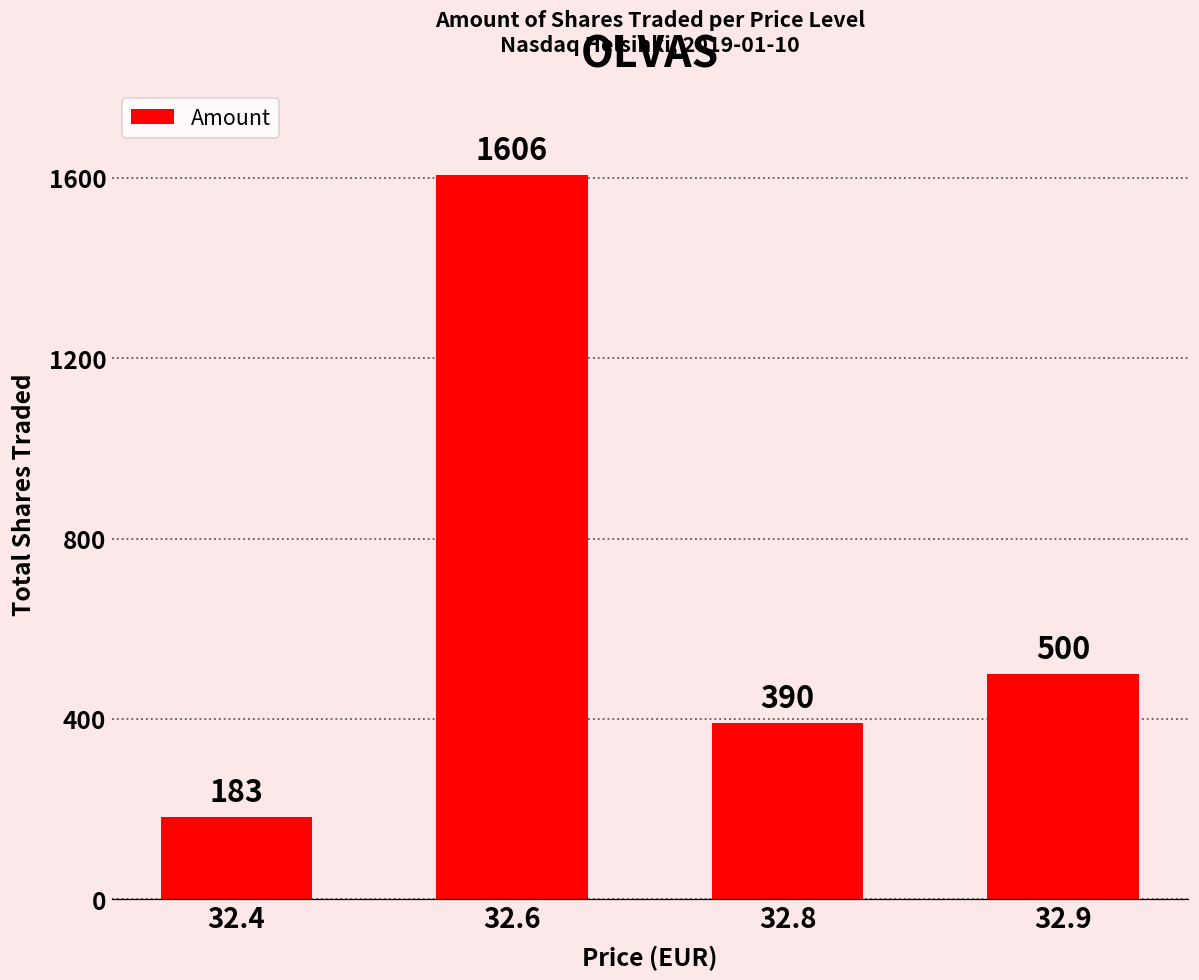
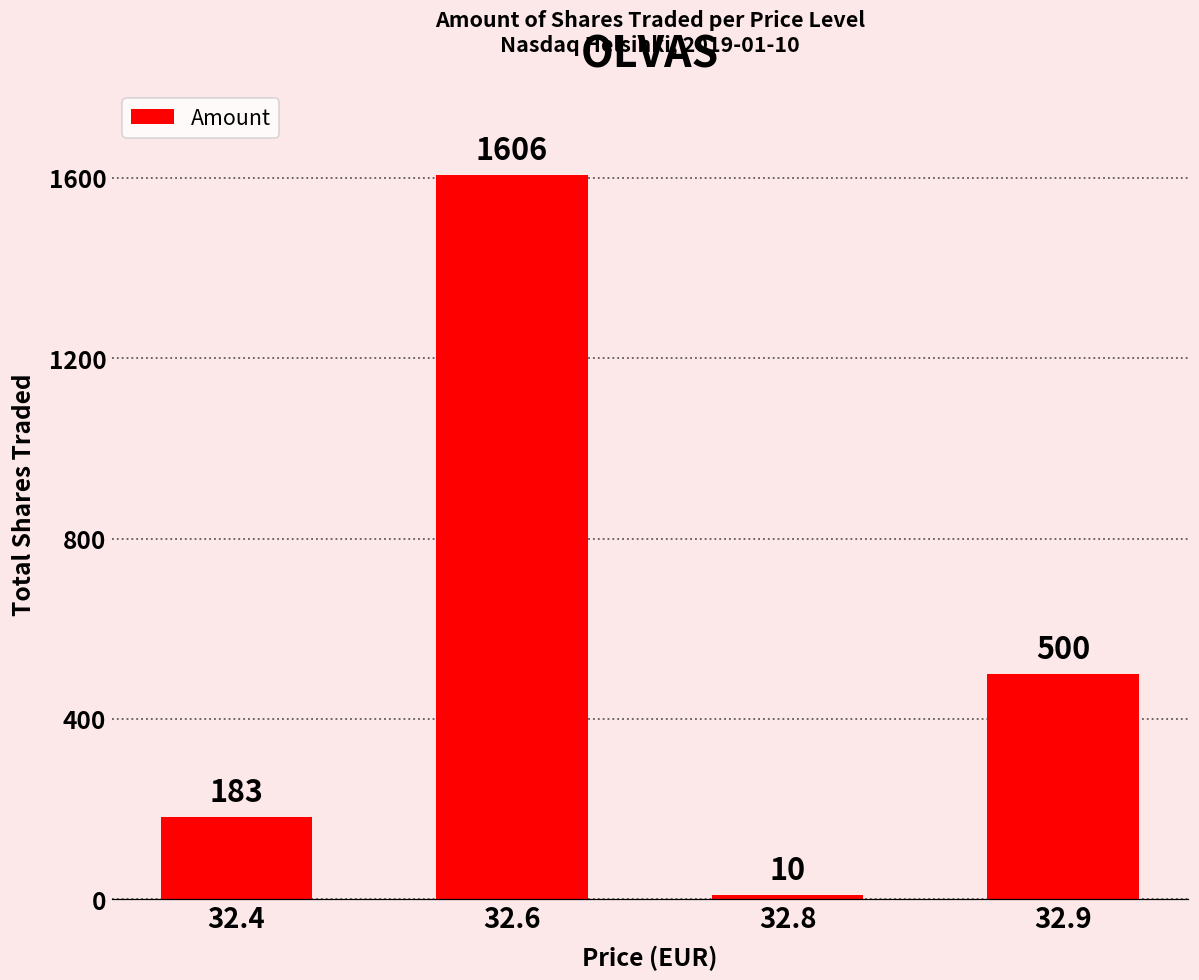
32.8: 390 -> 10
